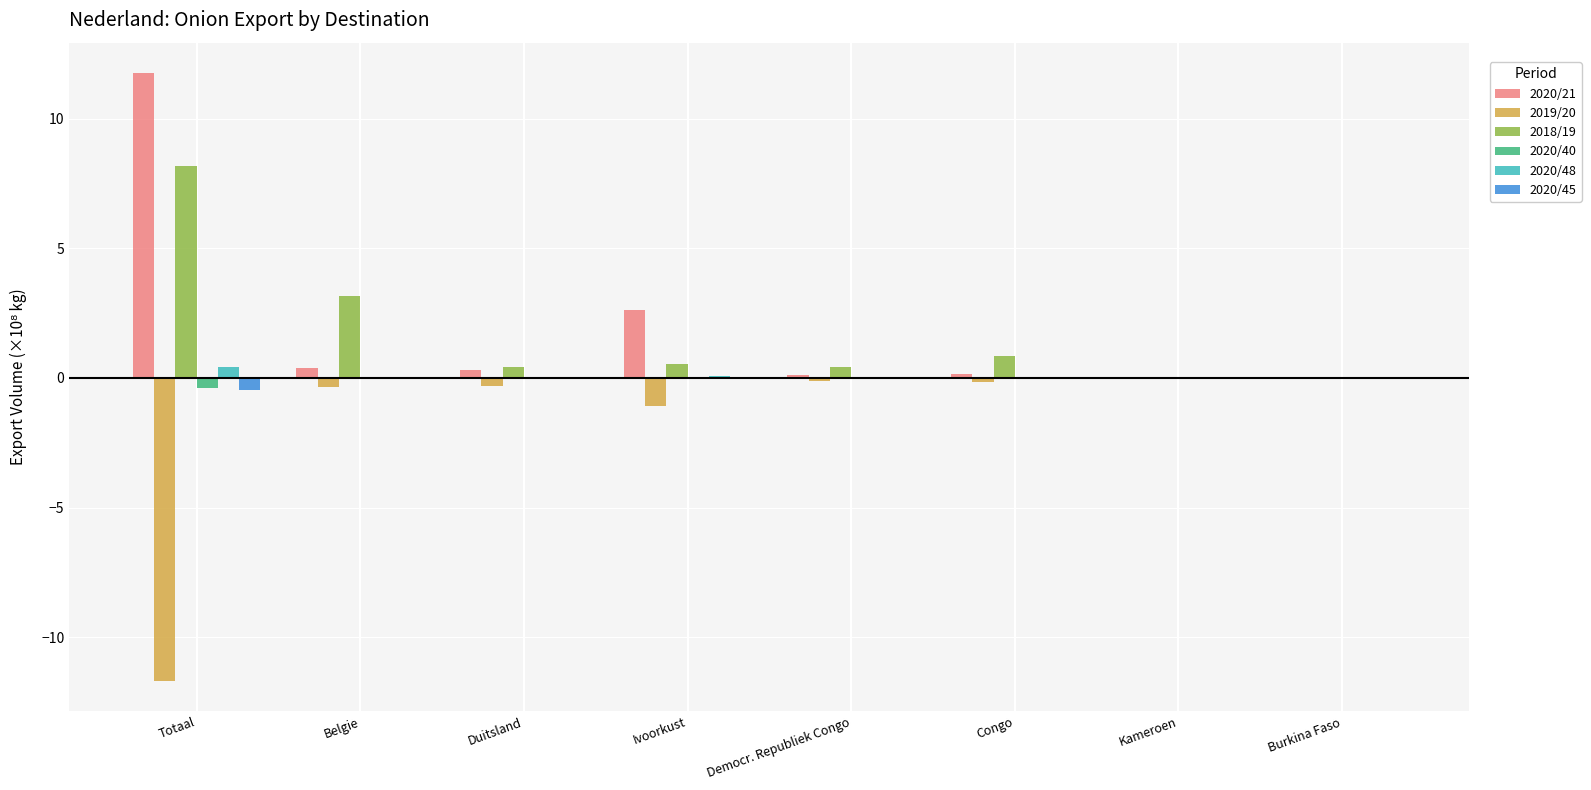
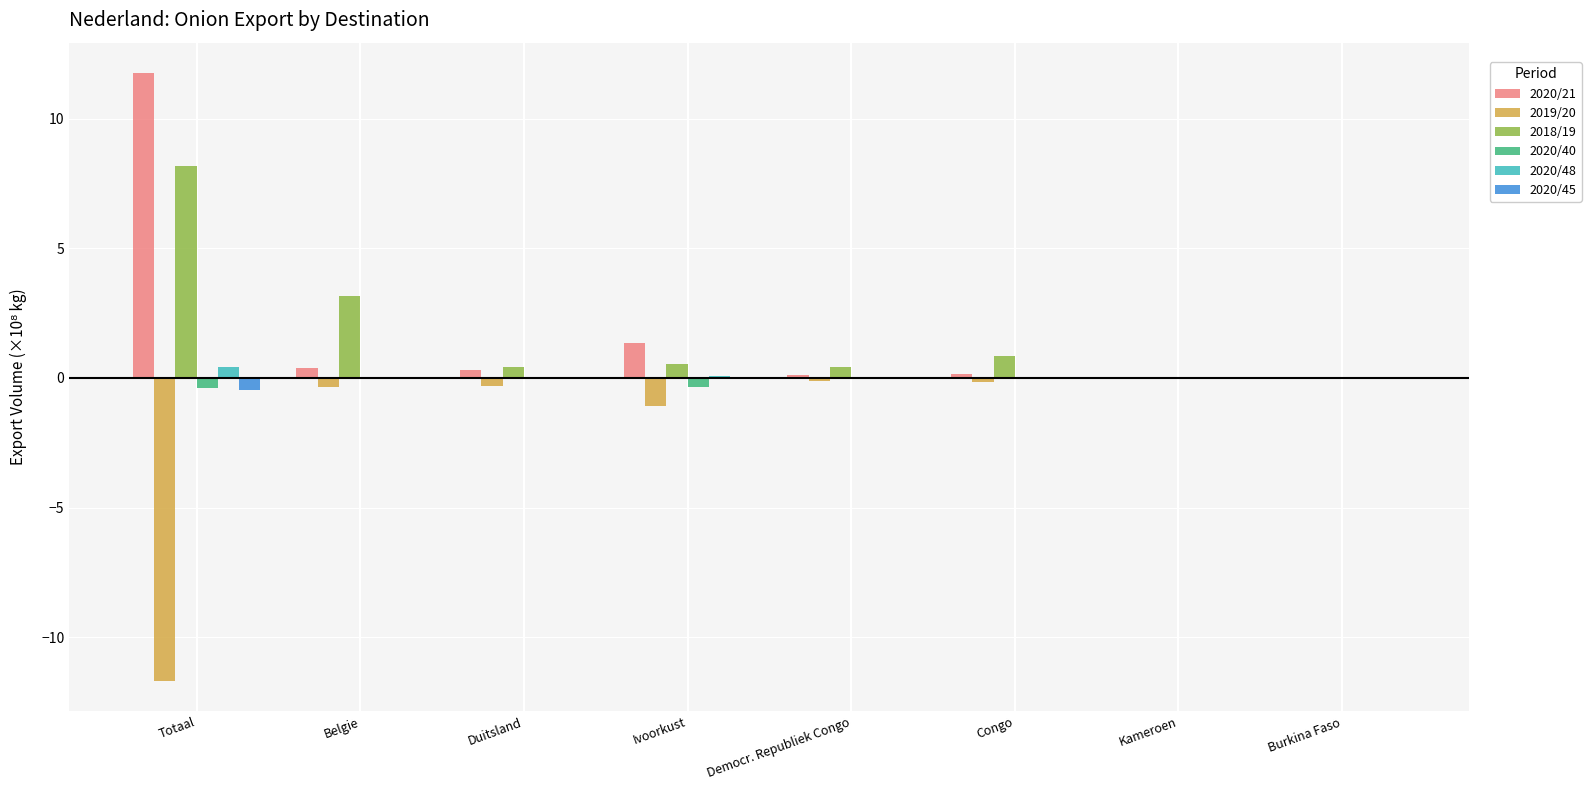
2020/21, Ivoorkust: 2.6 -> 1.4
2020/40, Ivoorkust: 0.0 -> -0.4
